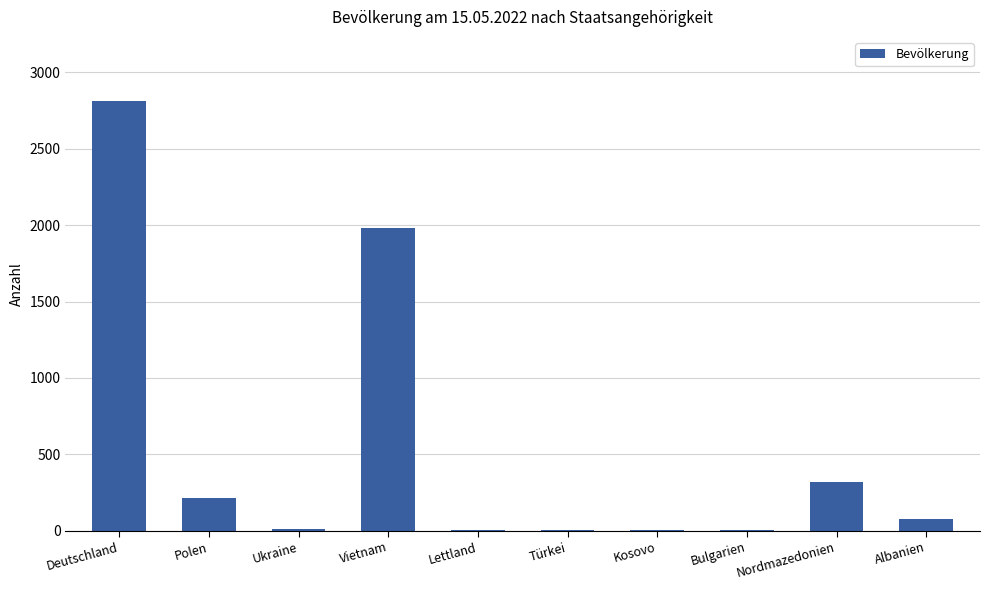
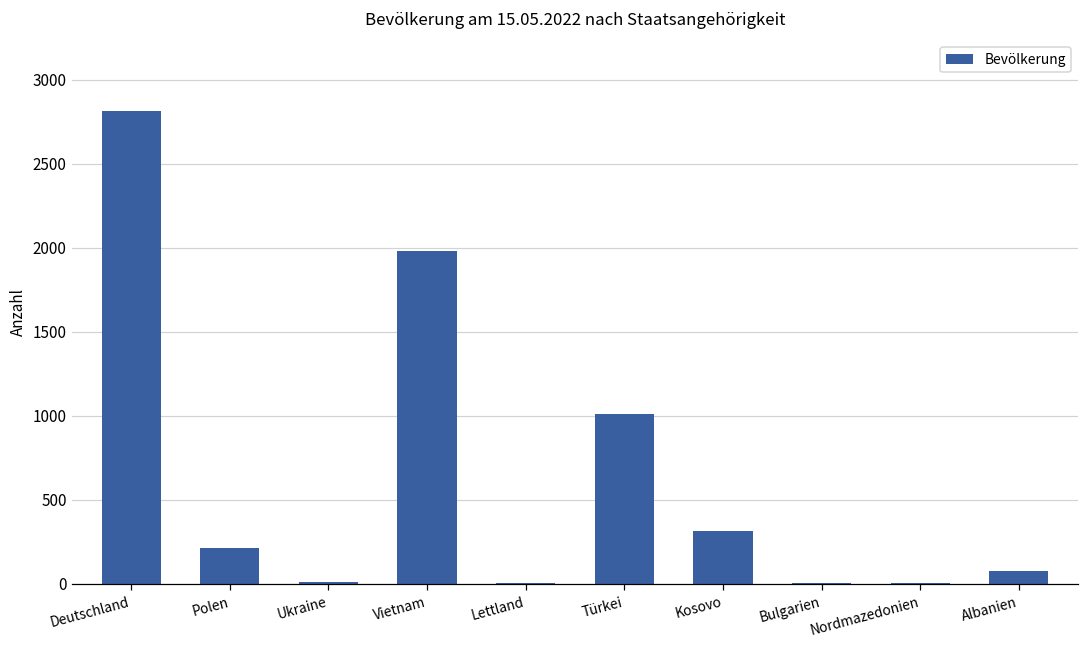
Türkei: 10 -> 1010
Kosovo: 10 -> 310
Nordmazedonien: 320 -> 0
